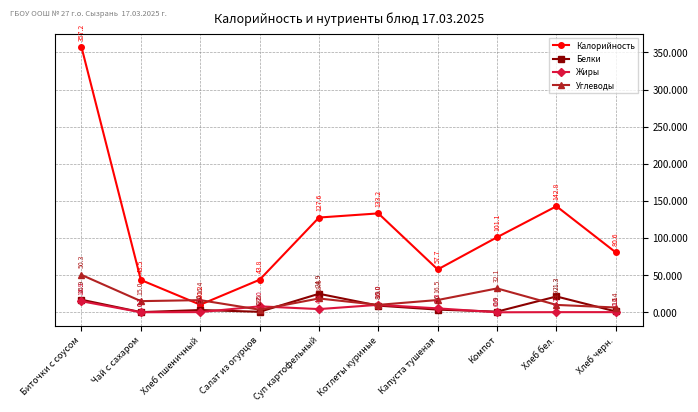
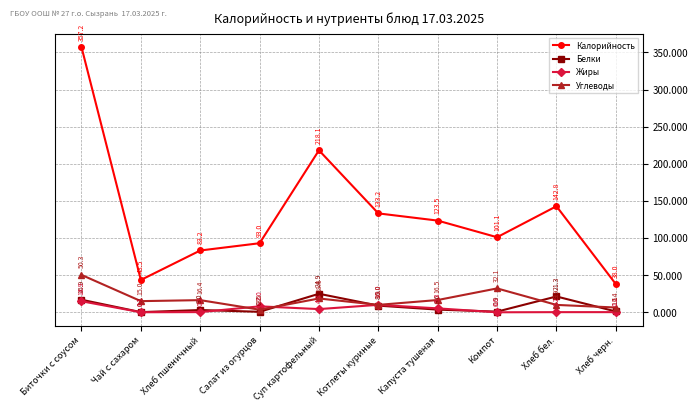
Калорийность, Хлеб пшеничный: 10.2 -> 83.2
Калорийность, Салат из огурцов: 43.8 -> 93.0
Калорийность, Суп картофельный: 127.6 -> 218.1
Калорийность, Капуста тушеная: 57.7 -> 123.5
Калорийность, Хлеб черн.: 80.6 -> 38.0
